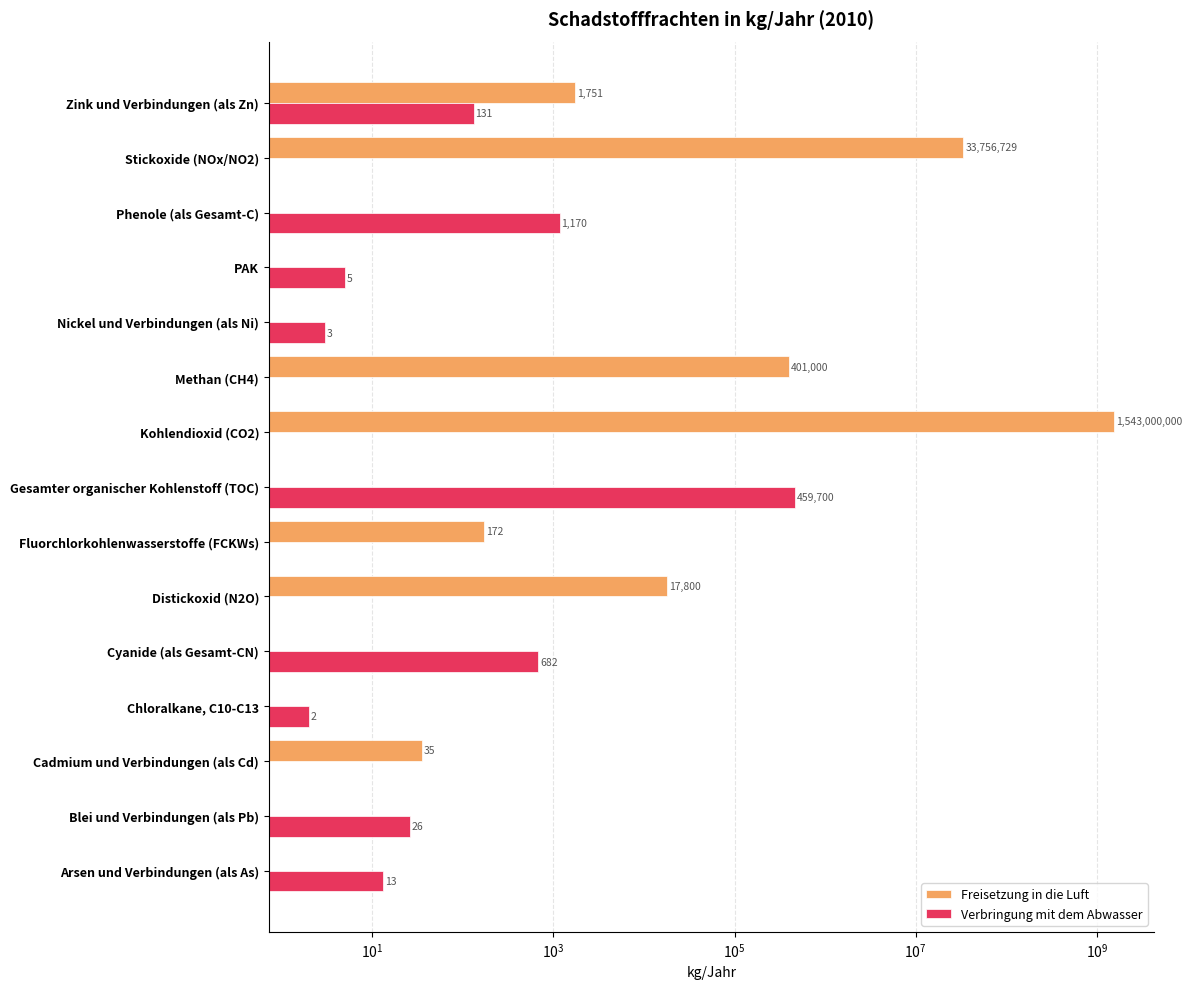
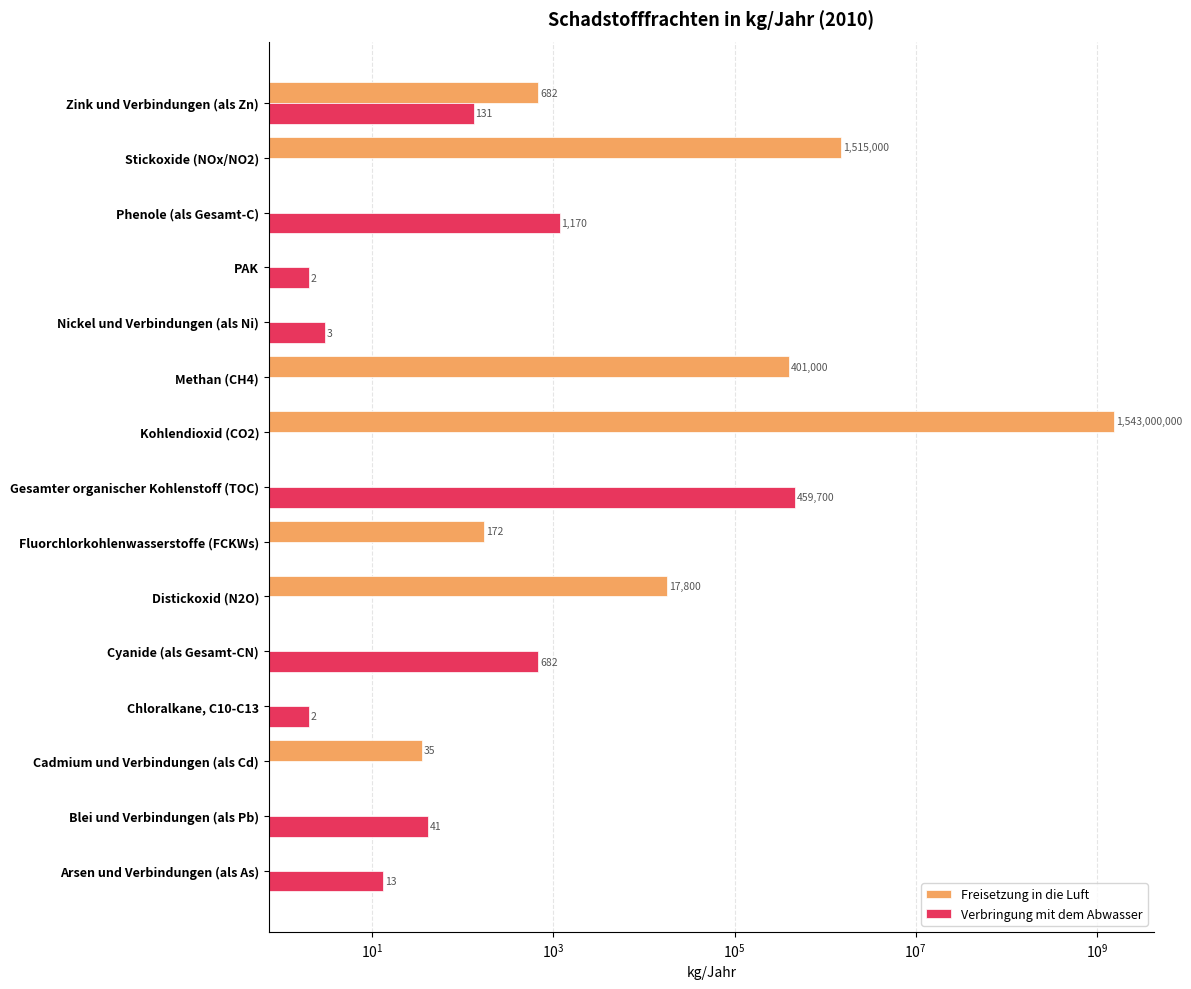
Freisetzung in die Luft, Zink und Verbindungen (als Zn): 1,751 -> 682
Freisetzung in die Luft, Stickoxide (NOx/NO2): 33,756,729 -> 1,515,000
Verbringung mit dem Abwasser, PAK: 5 -> 2
Verbringung mit dem Abwasser, Blei und Verbindungen (als Pb): 26 -> 41
